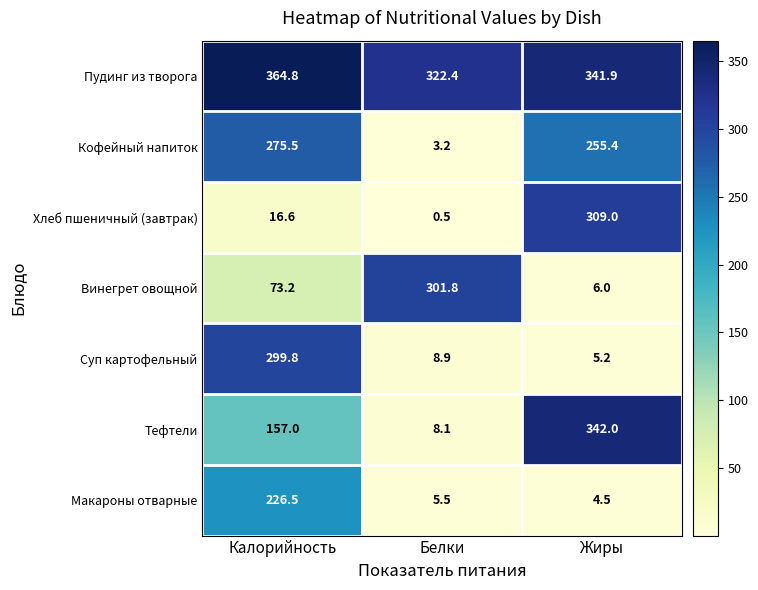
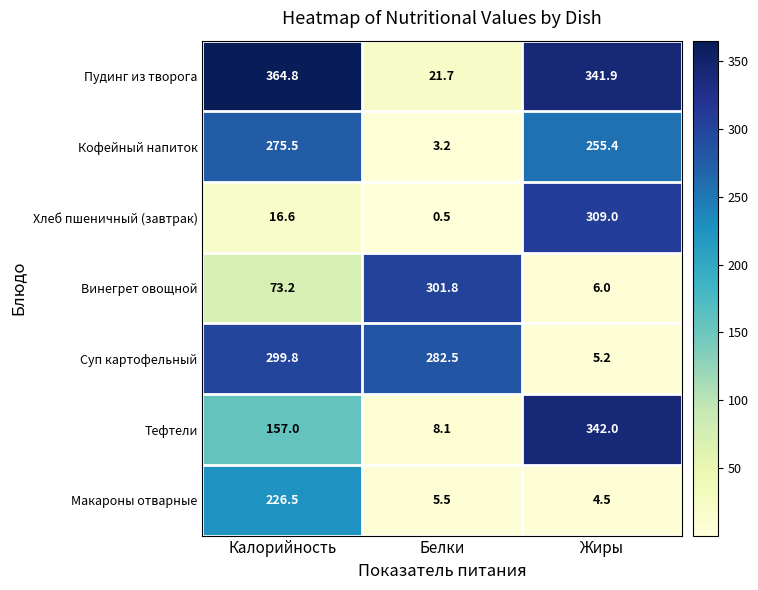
Пудинг из творога, Белки: 322.4 -> 21.7
Суп картофельный, Белки: 8.9 -> 282.5
